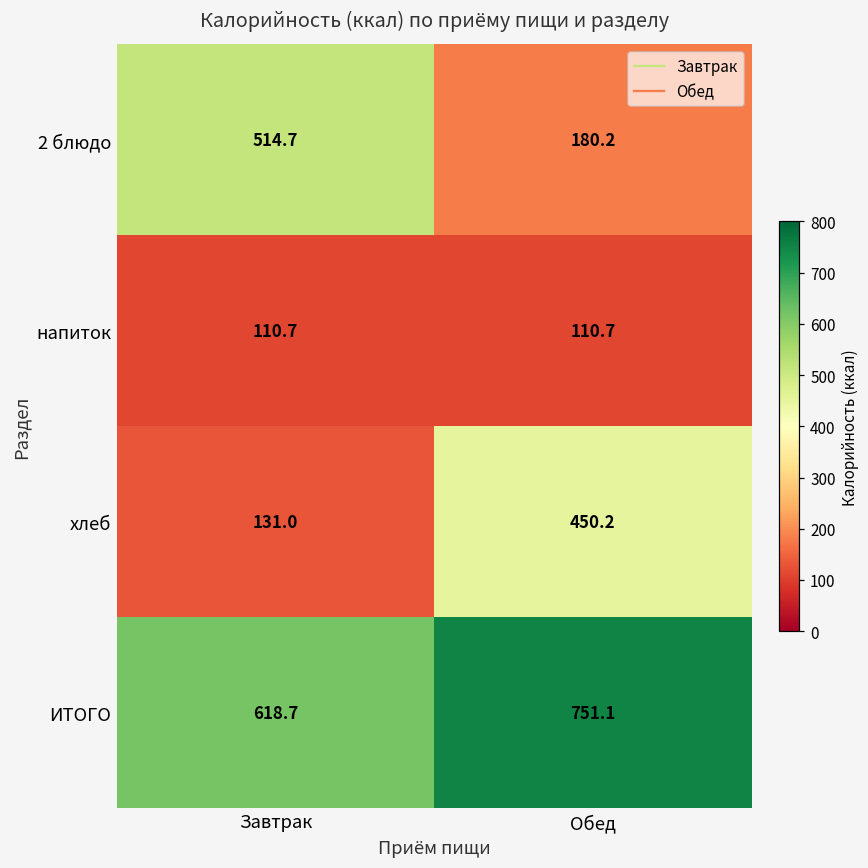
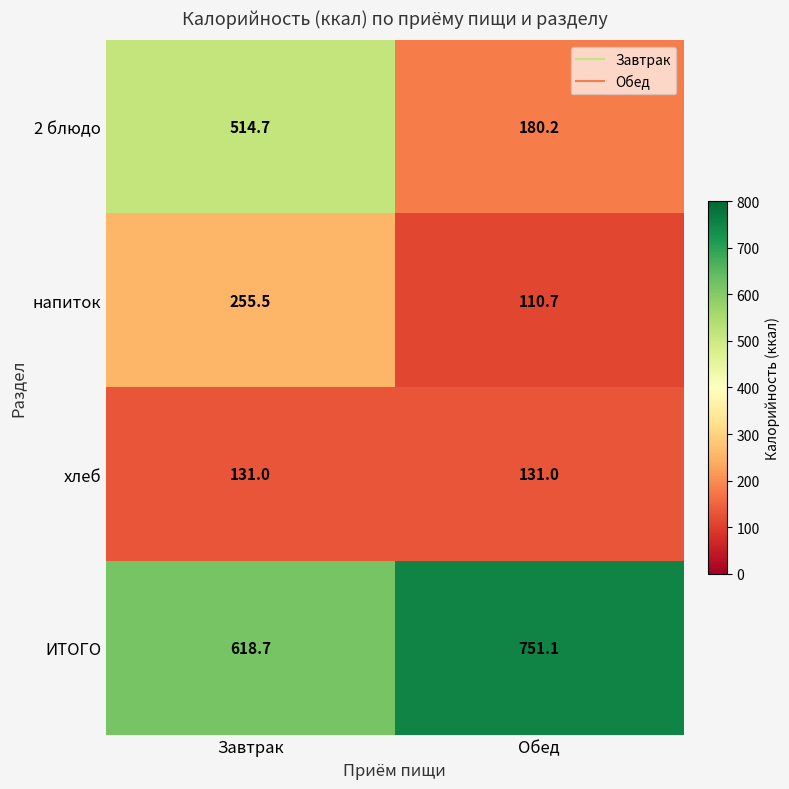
напиток, Завтрак: 110.7 -> 255.5
хлеб, Обед: 450.2 -> 131.0
